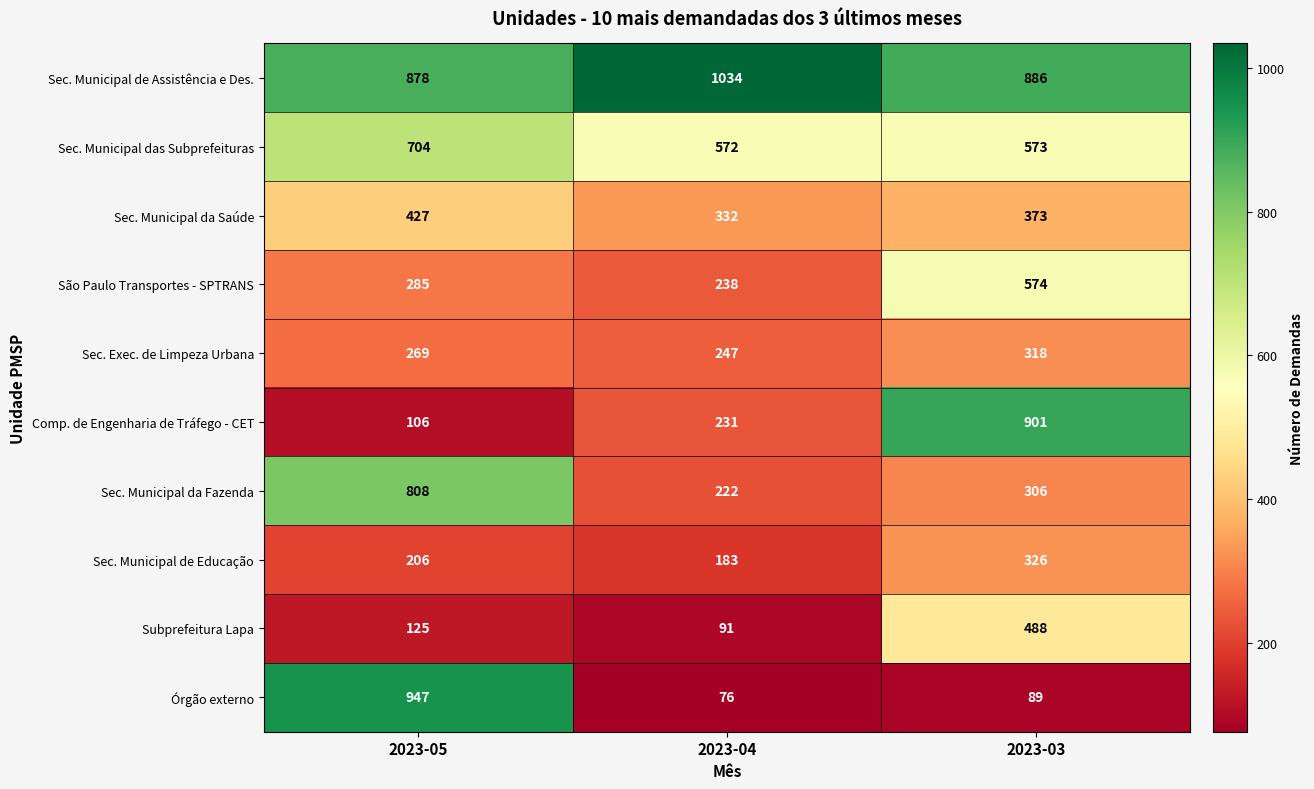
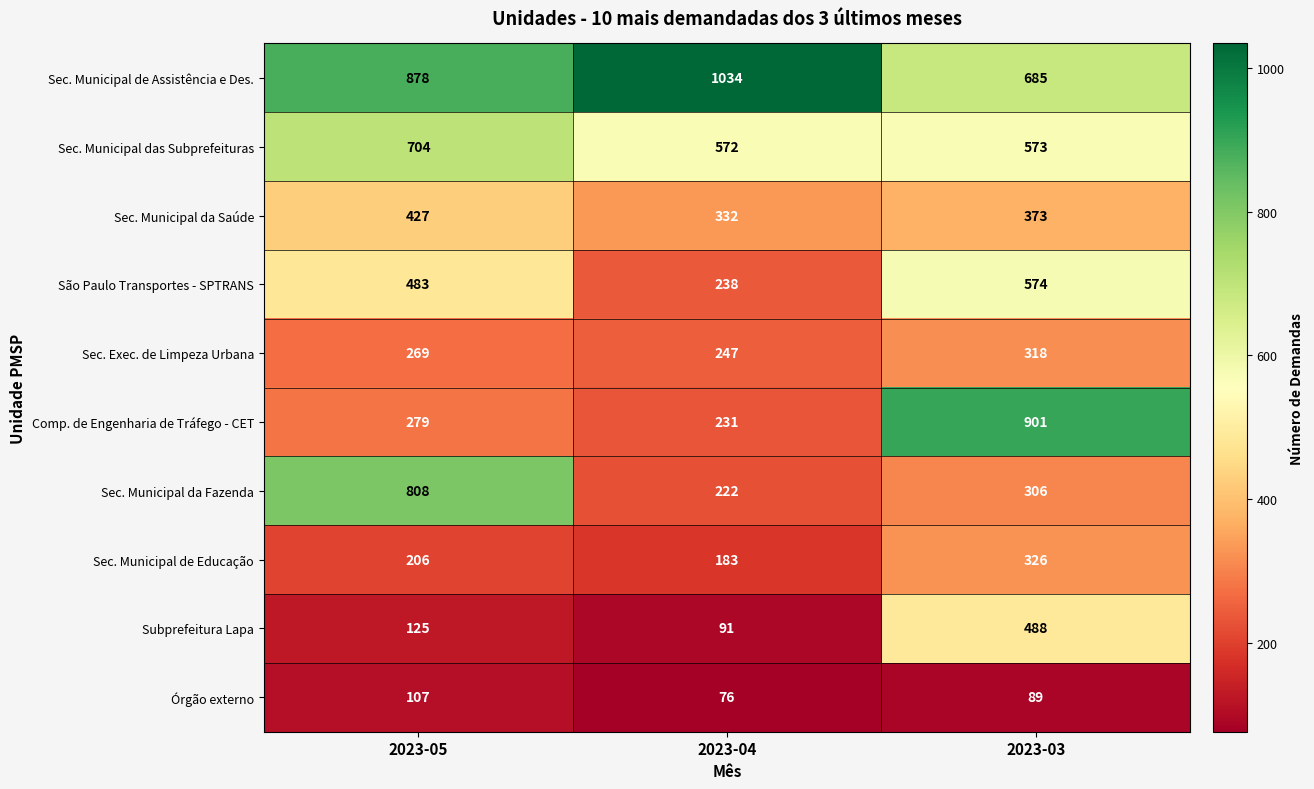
Sec. Municipal de Assistência e Des., 2023-03: 886 -> 685
São Paulo Transportes - SPTRANS, 2023-05: 285 -> 483
Comp. de Engenharia de Tráfego - CET, 2023-05: 106 -> 279
Órgão externo, 2023-05: 947 -> 107
